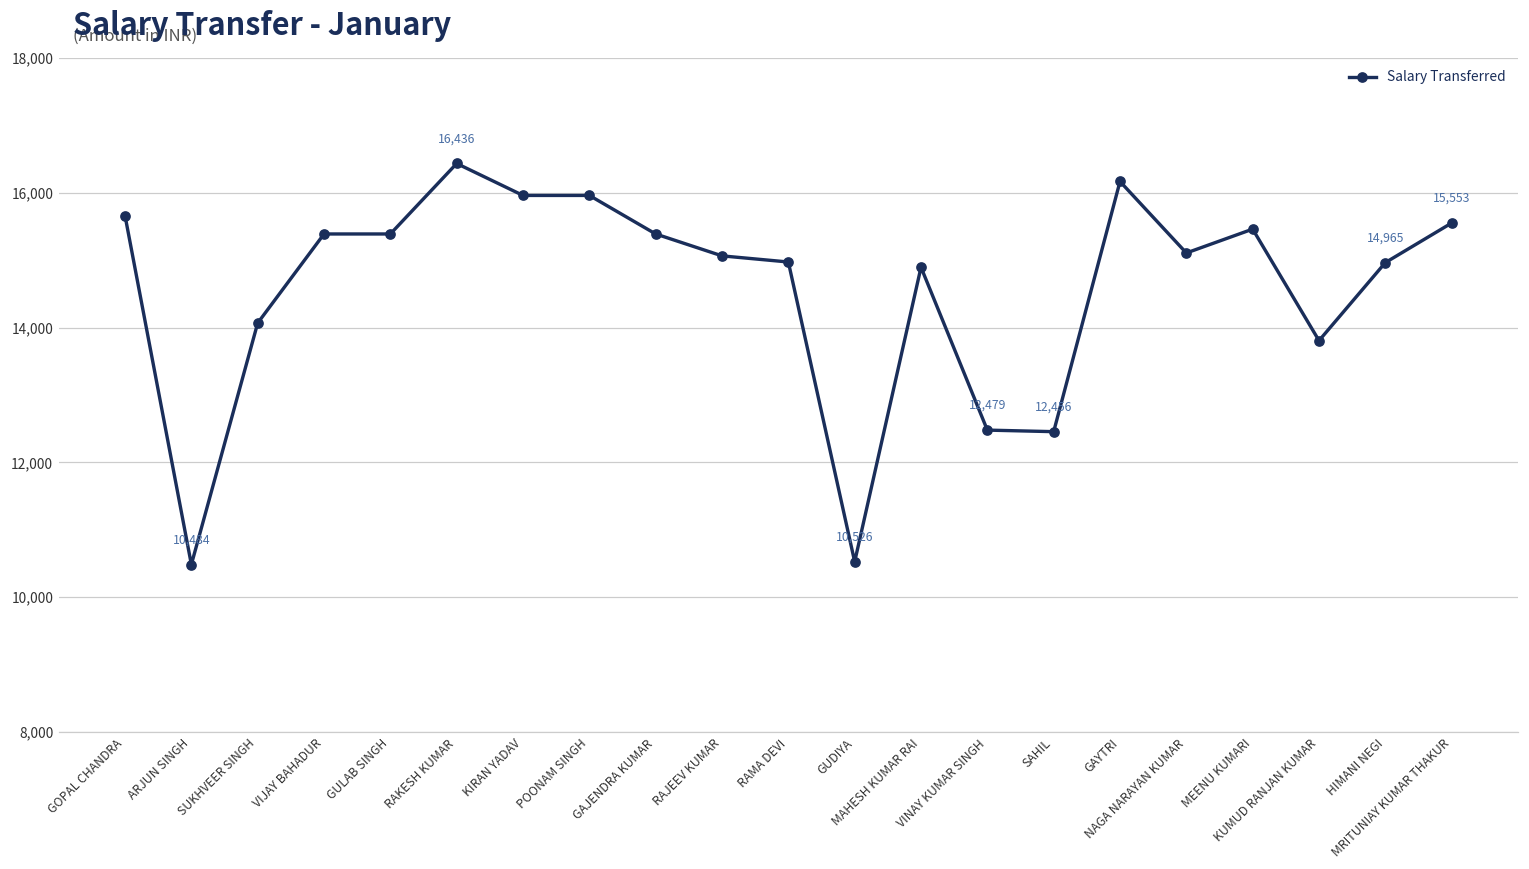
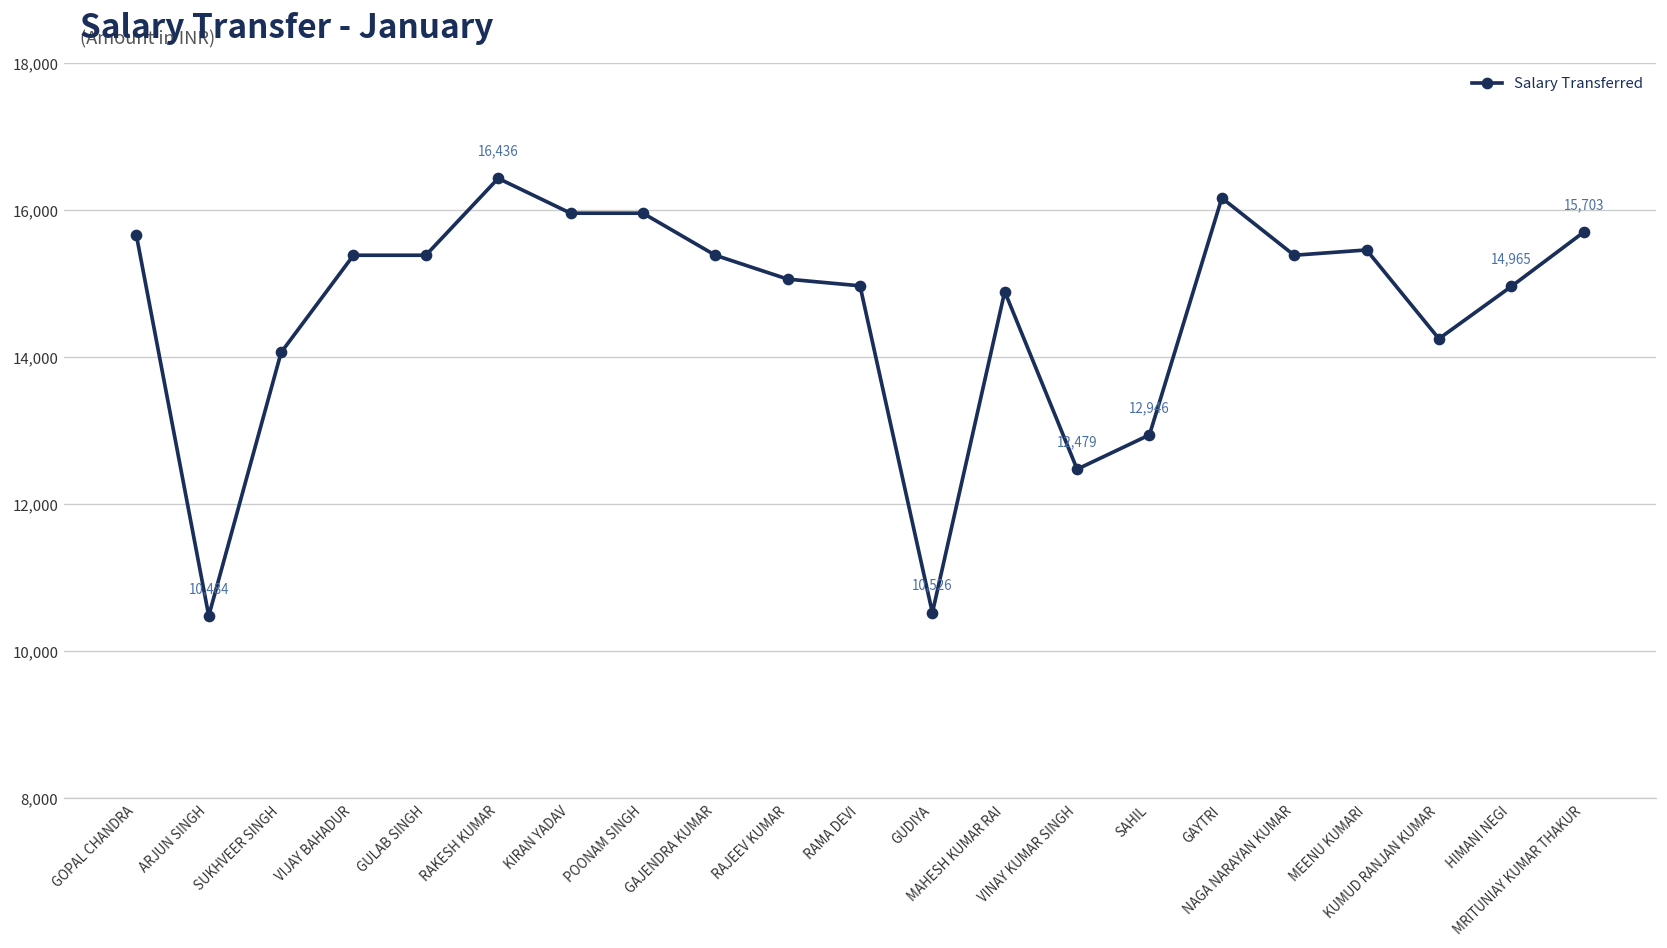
SAHIL: 12,456 -> 12,946
NAGA NARAYAN KUMAR: 15,100 -> 15,400
KUMUD RANJAN KUMAR: 13,800 -> 14,300
MRITUNIAY KUMAR THAKUR: 15,553 -> 15,703
